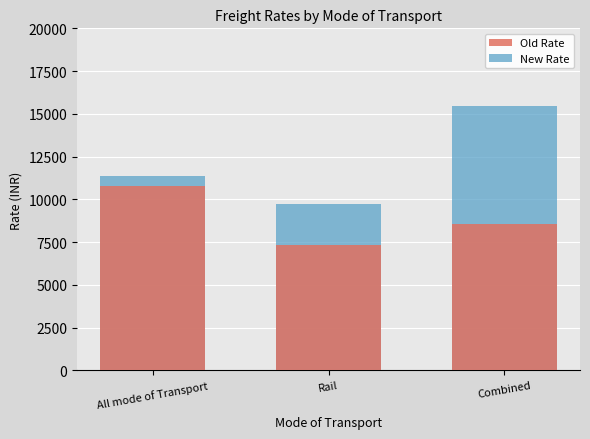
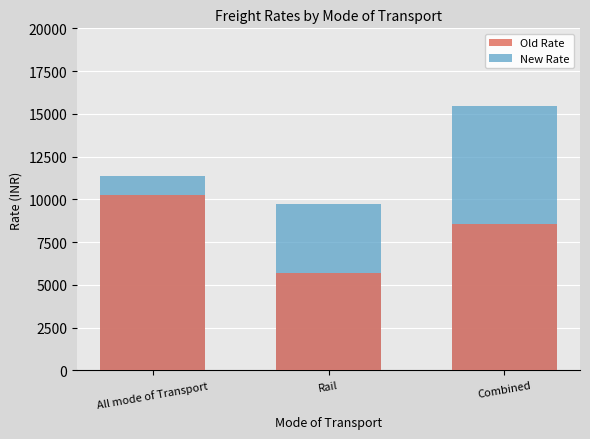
Old Rate, All mode of Transport: 10800 -> 10200
Old Rate, Rail: 7300 -> 5700
